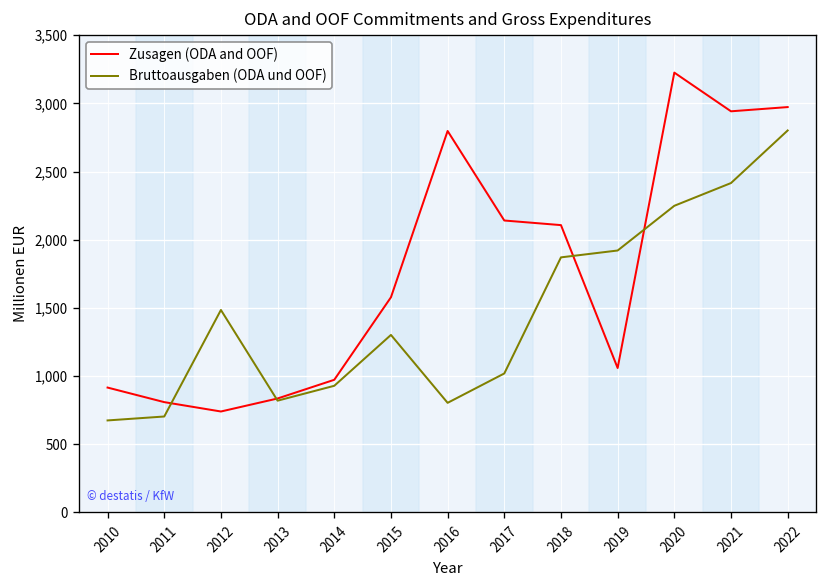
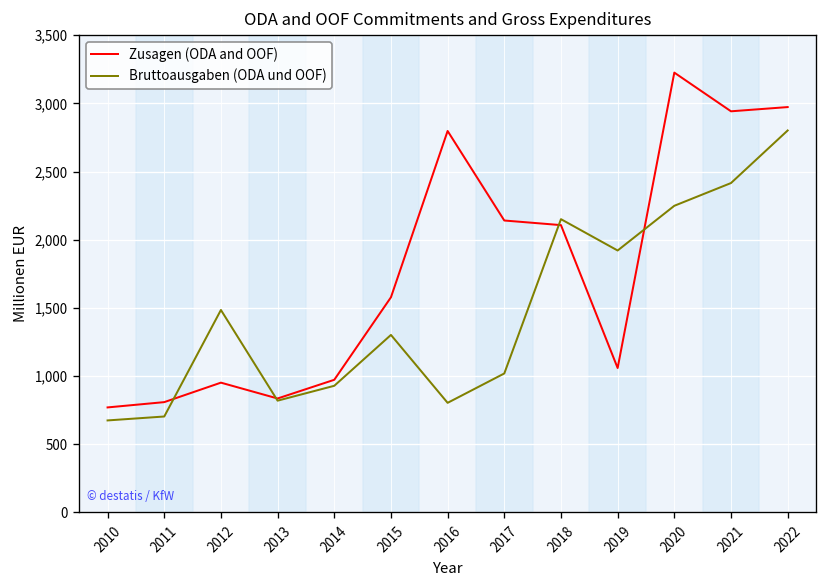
Zusagen (ODA and OOF), 2010: 920 -> 770
Zusagen (ODA and OOF), 2012: 740 -> 950
Bruttoausgaben (ODA und OOF), 2018: 1,870 -> 2,150
